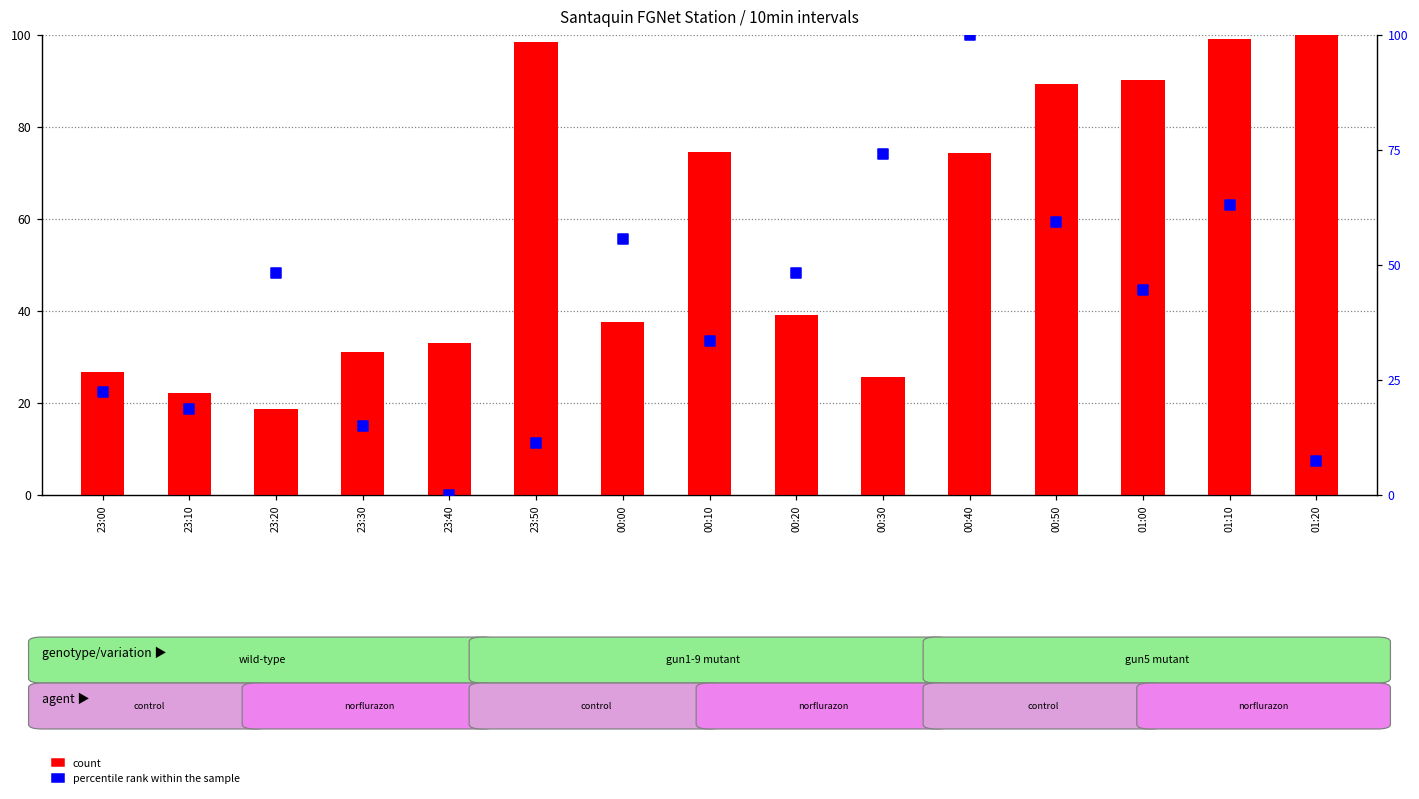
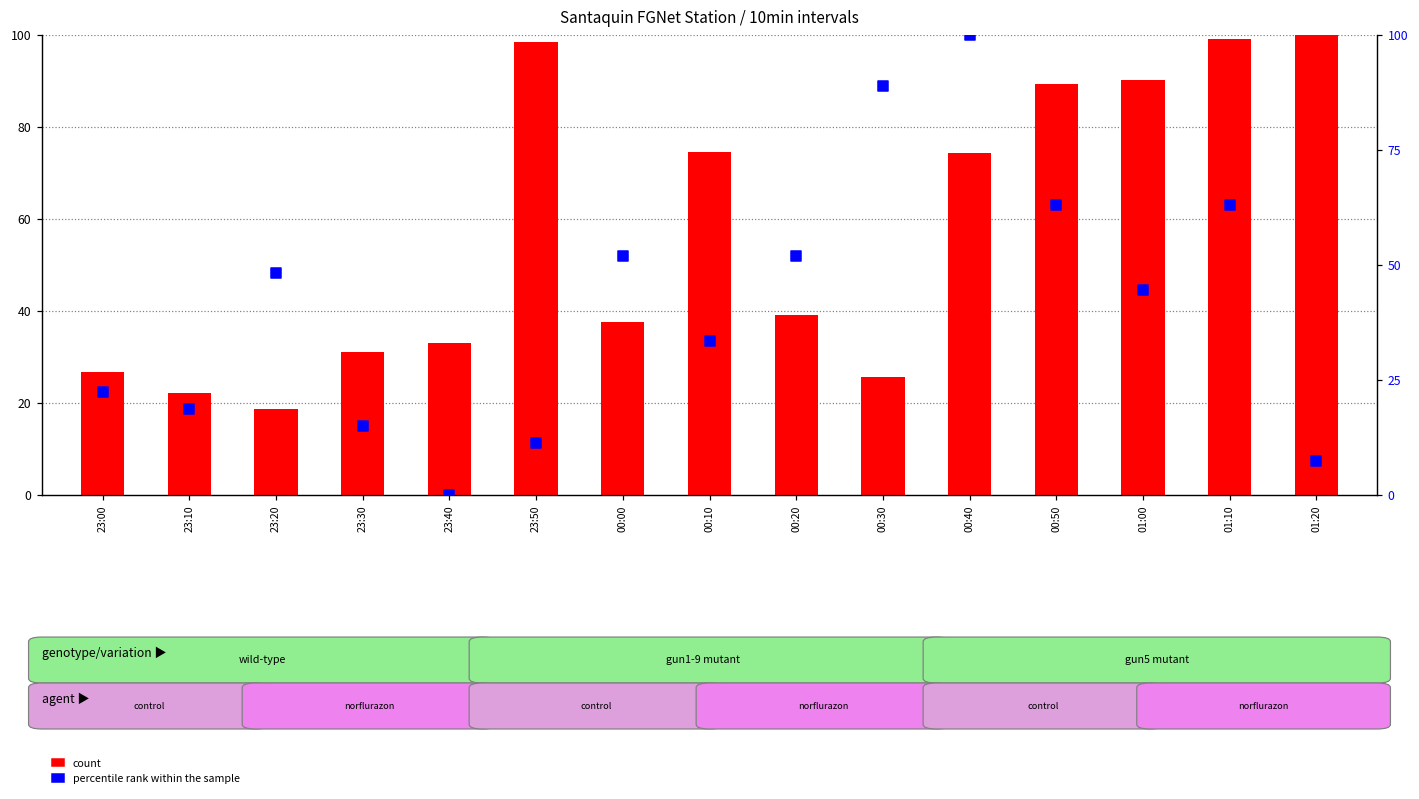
percentile rank within the sample, 00:00: 56 -> 52
percentile rank within the sample, 00:20: 48 -> 52
percentile rank within the sample, 00:30: 74 -> 89
percentile rank within the sample, 00:50: 59 -> 63
